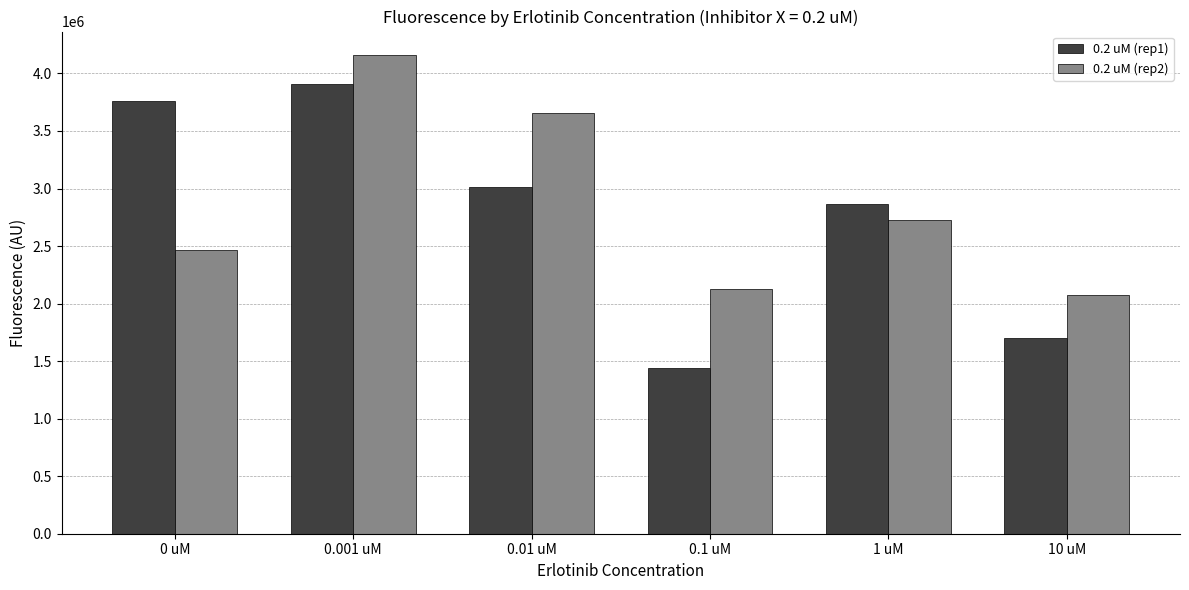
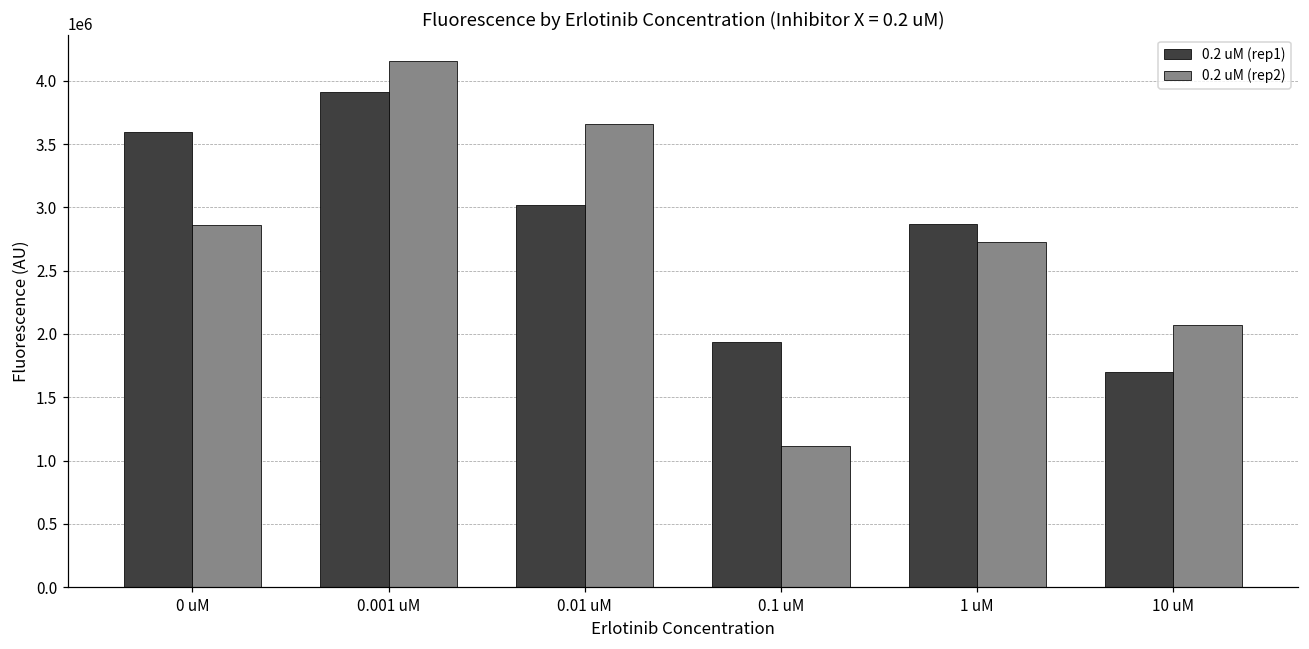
0.2 uM (rep1), 0 uM: 3760000 -> 3590000
0.2 uM (rep2), 0 uM: 2470000 -> 2860000
0.2 uM (rep1), 0.1 uM: 1440000 -> 1930000
0.2 uM (rep2), 0.1 uM: 2120000 -> 1120000
